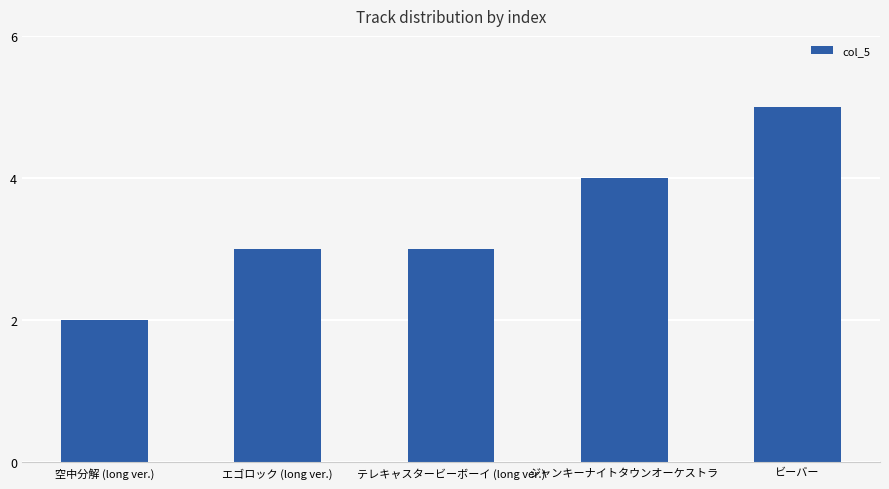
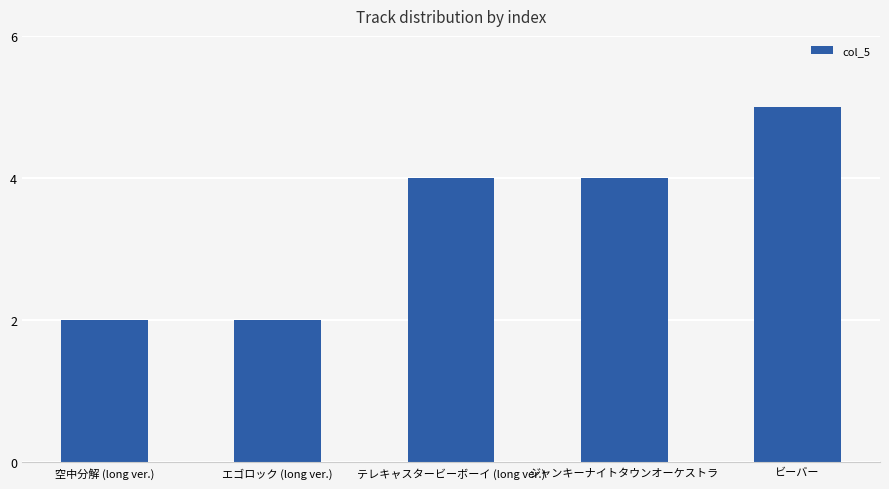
エゴロック (long ver.): 3 -> 2
テレキャスタービーボーイ (long ver.): 3 -> 4
